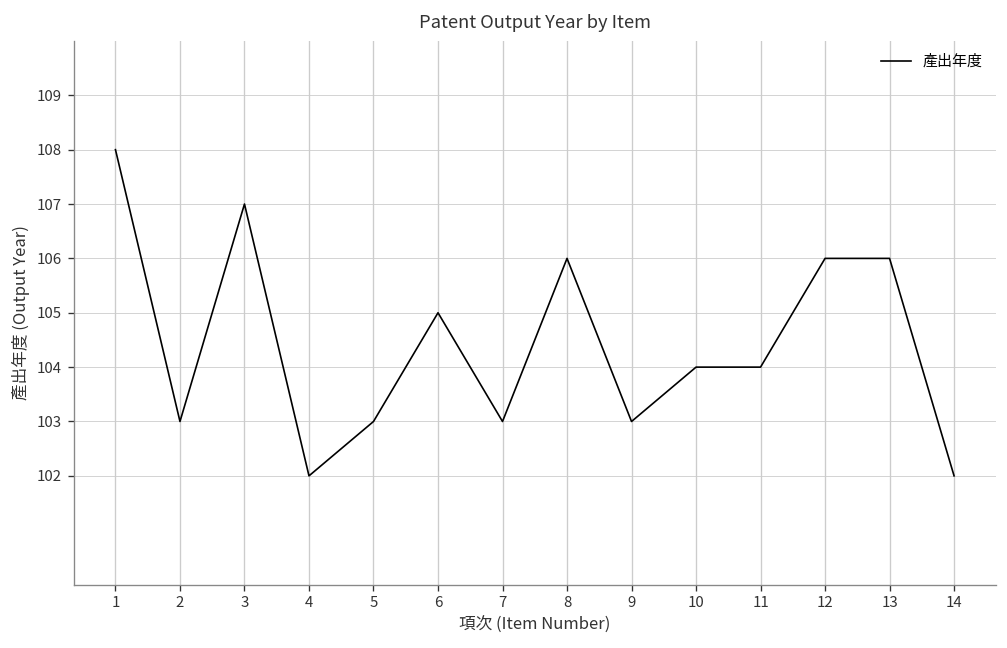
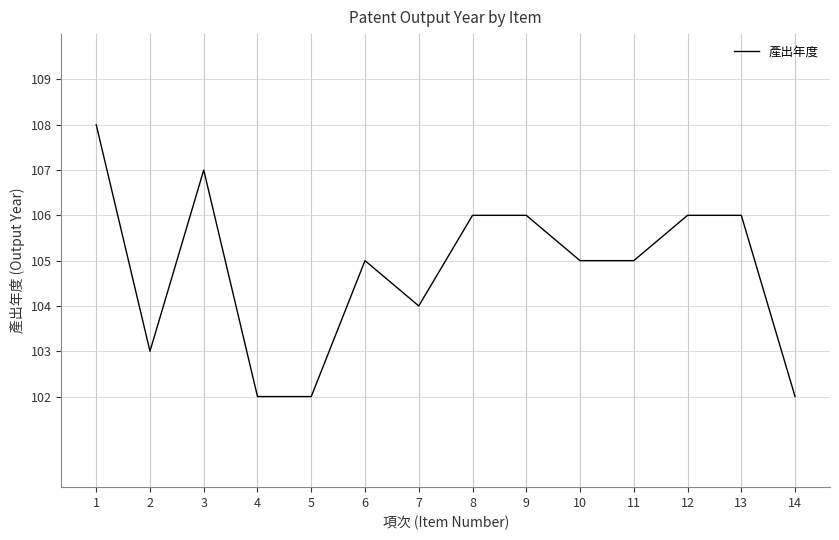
5: 103 -> 102
7: 103 -> 104
9: 103 -> 106
10: 104 -> 105
11: 104 -> 105
